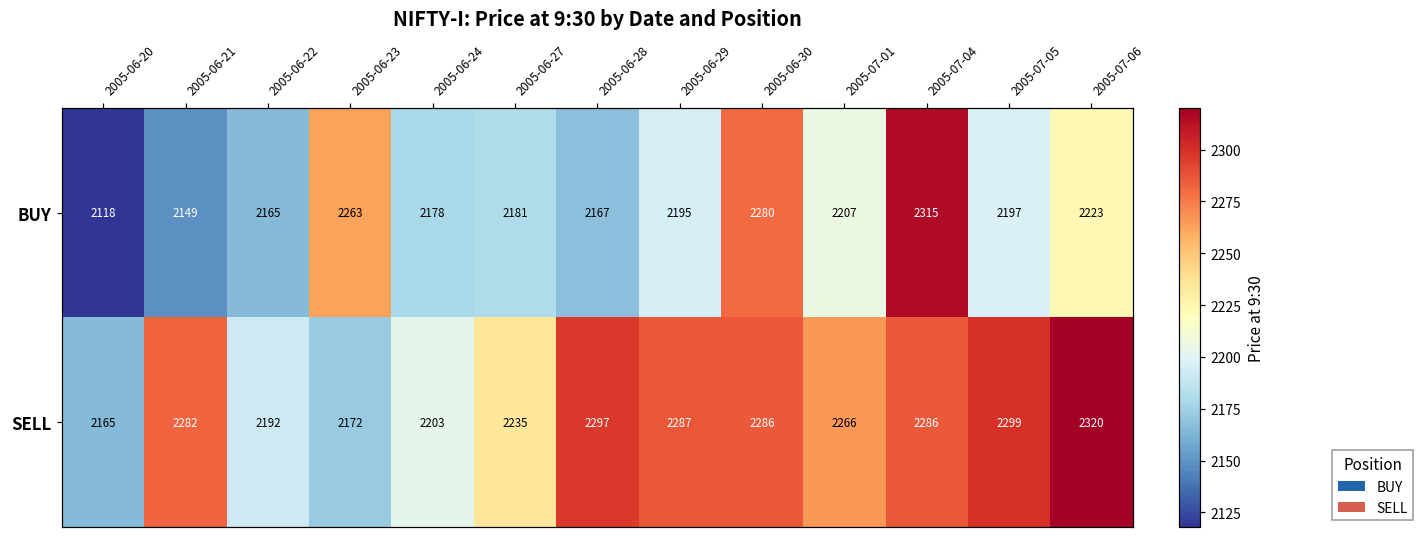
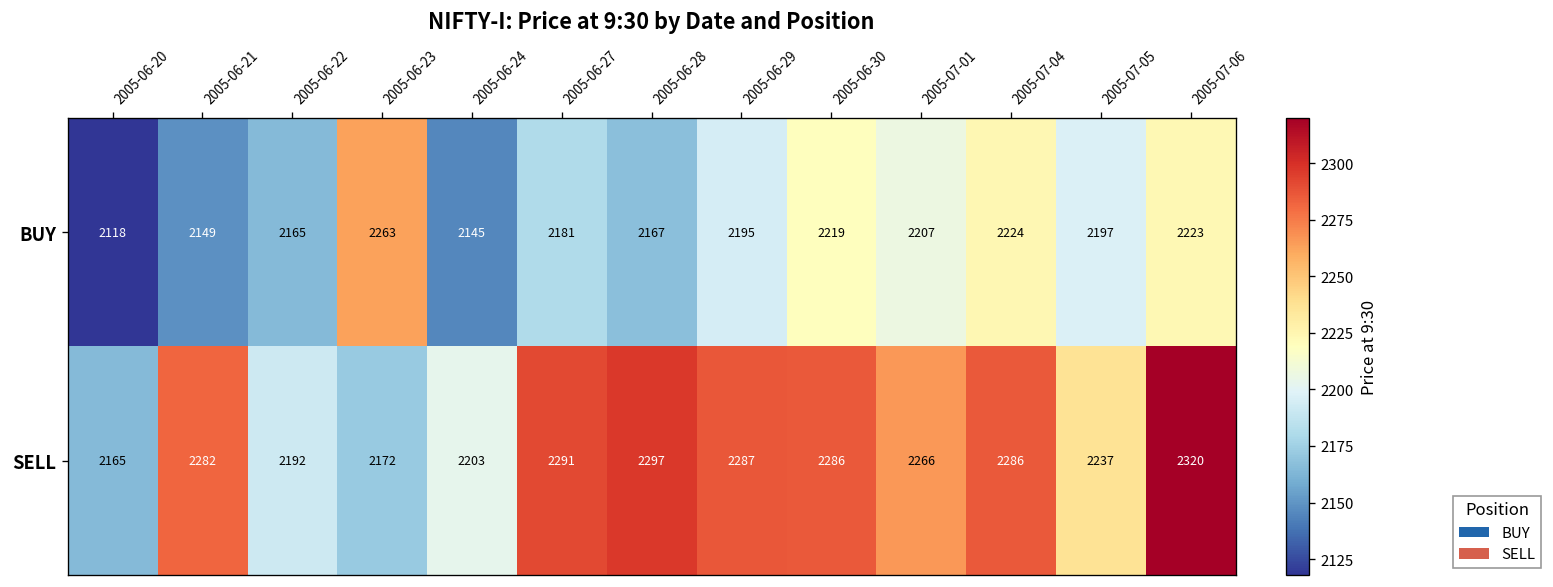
BUY, 2005-06-24: 2178 -> 2145
BUY, 2005-06-30: 2280 -> 2219
BUY, 2005-07-04: 2315 -> 2224
SELL, 2005-06-27: 2235 -> 2291
SELL, 2005-07-05: 2299 -> 2237
